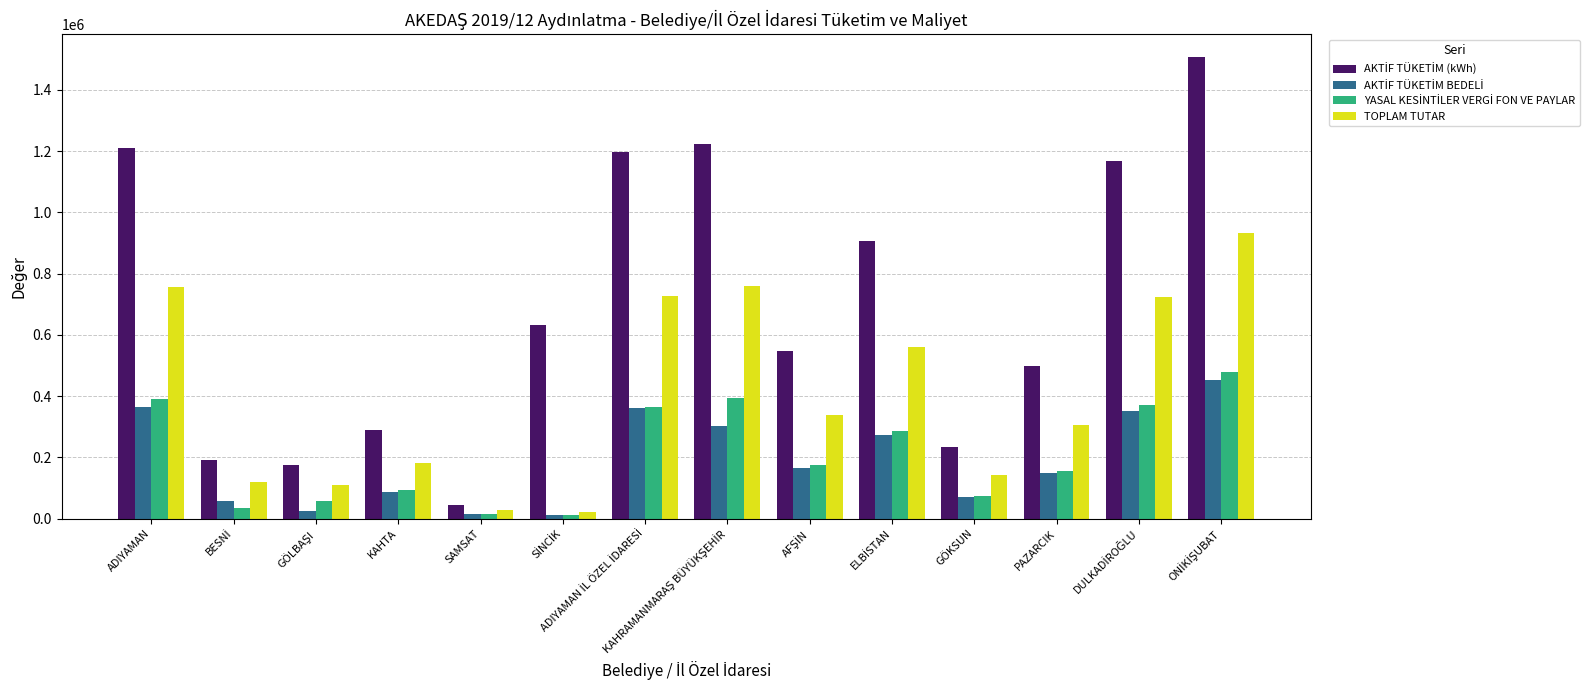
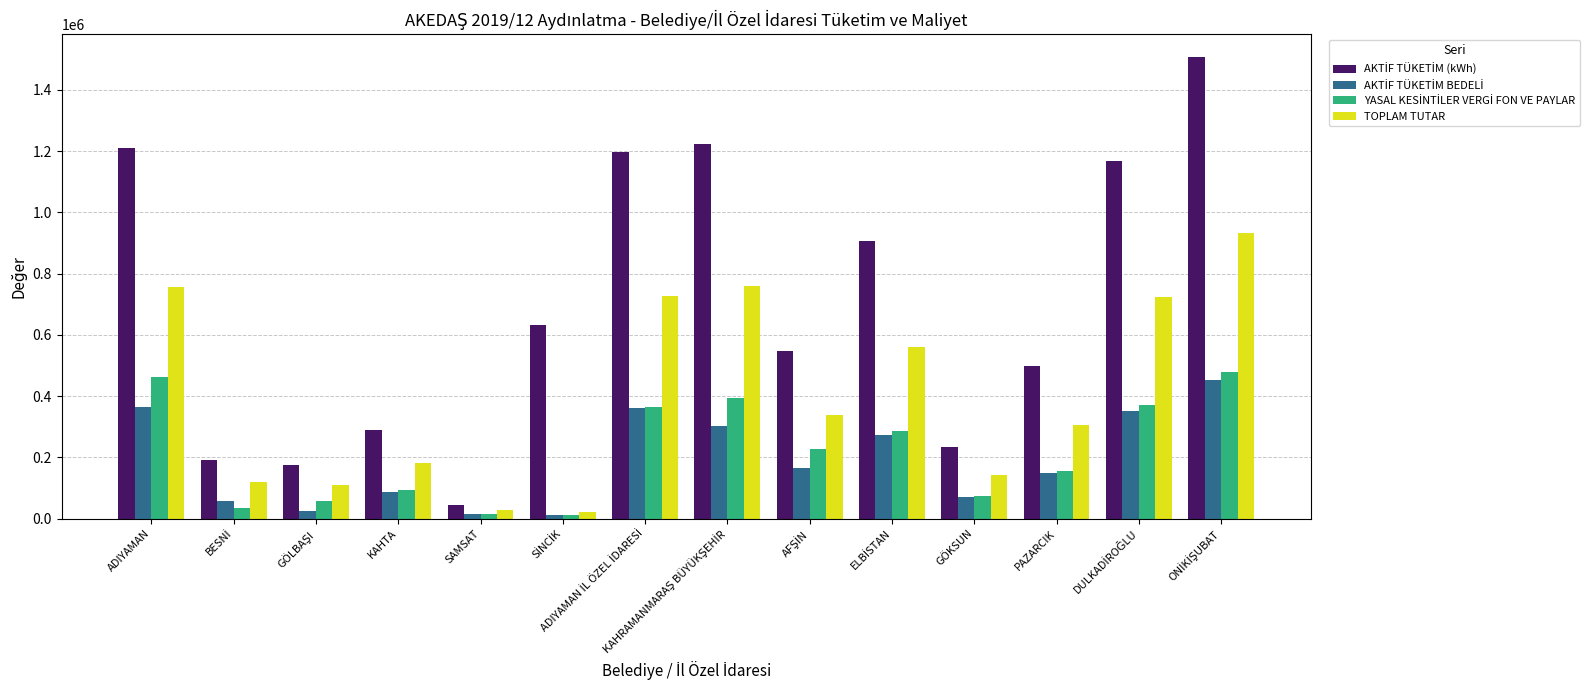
YASAL KESİNTİLER VERGİ FON VE PAYLAR, ADIYAMAN: 390000 -> 460000
YASAL KESİNTİLER VERGİ FON VE PAYLAR, AFŞİN: 170000 -> 230000
